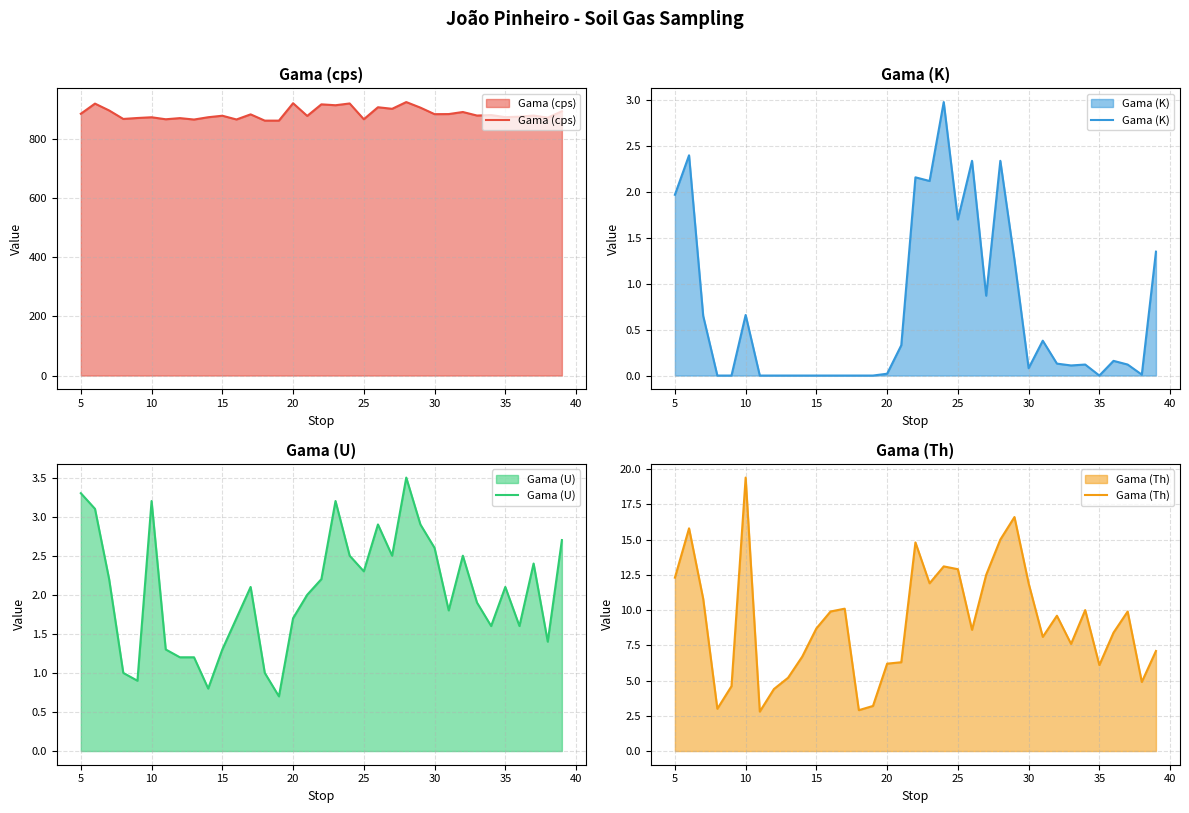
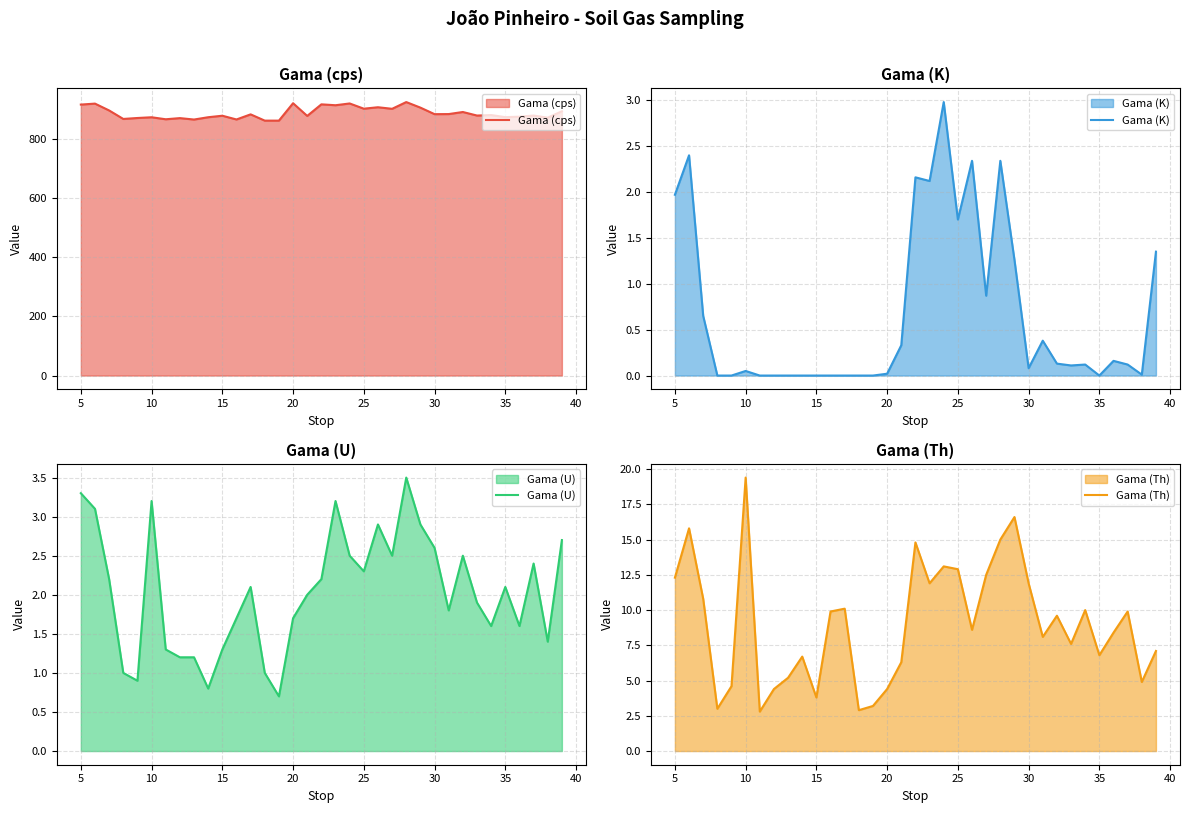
Gama (cps), 5: 890 -> 920
Gama (cps), 25: 870 -> 900
Gama (K), 10: 0.7 -> 0.1
Gama (Th), 15: 8.7 -> 3.8
Gama (Th), 20: 6.2 -> 4.4
Gama (Th), 35: 6.1 -> 6.8
